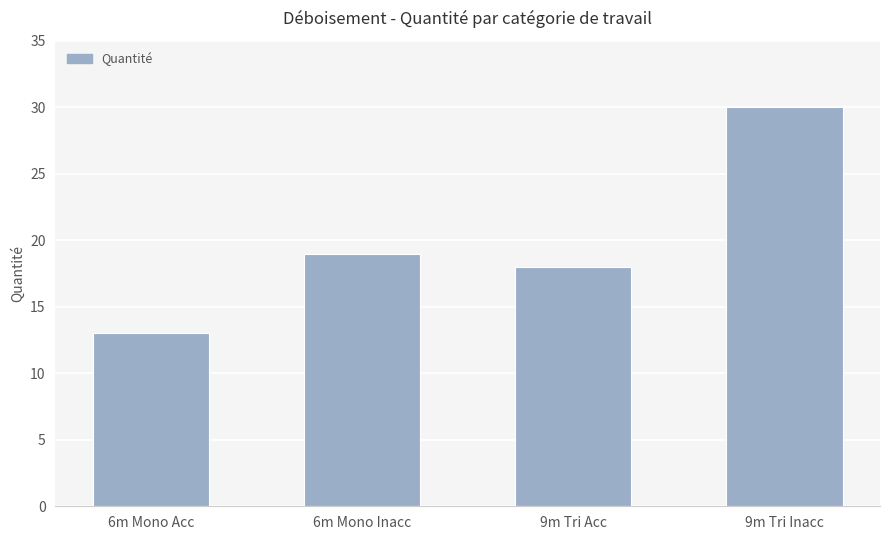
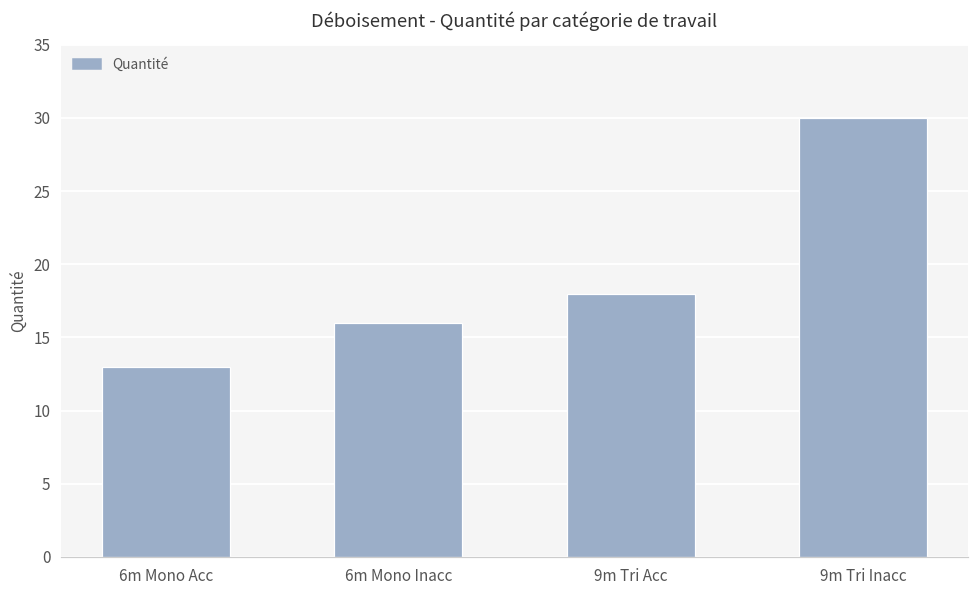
6m Mono Inacc: 19 -> 16
